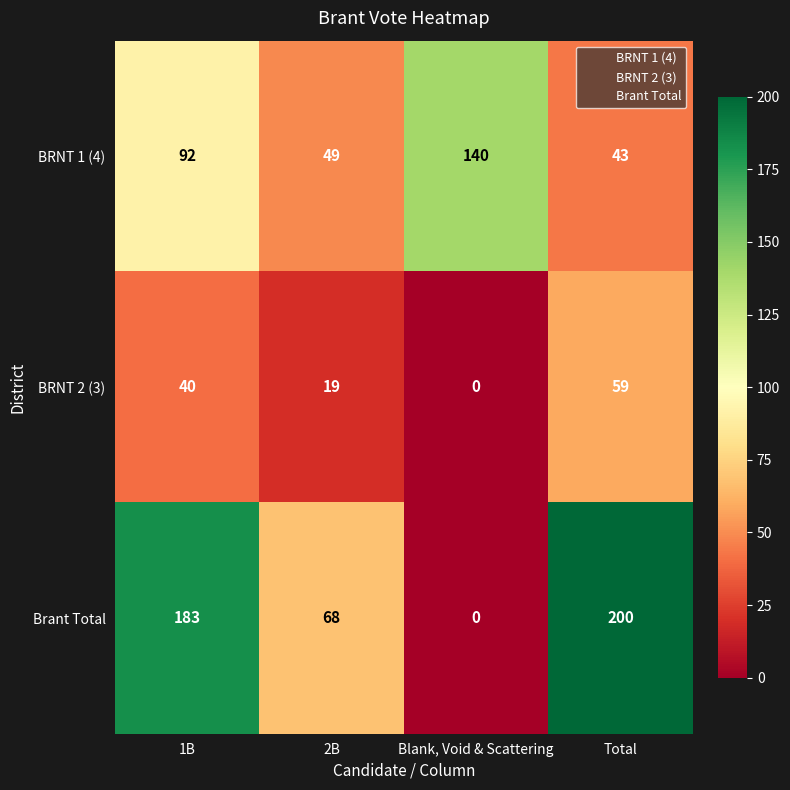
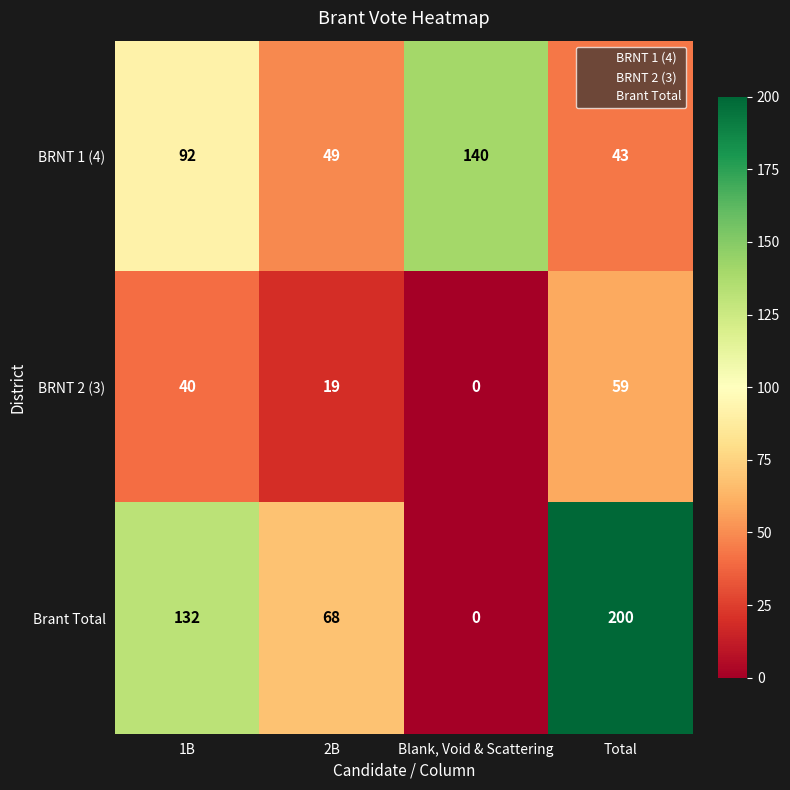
Brant Total, 1B: 183 -> 132
